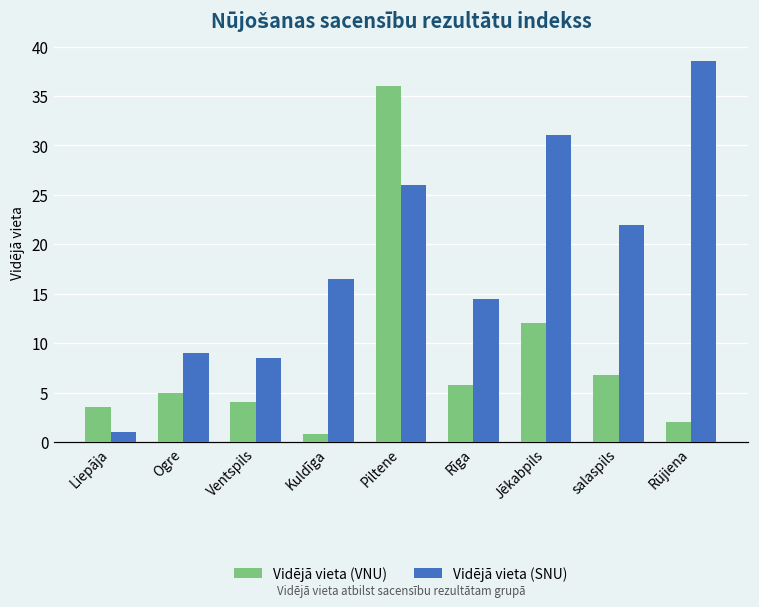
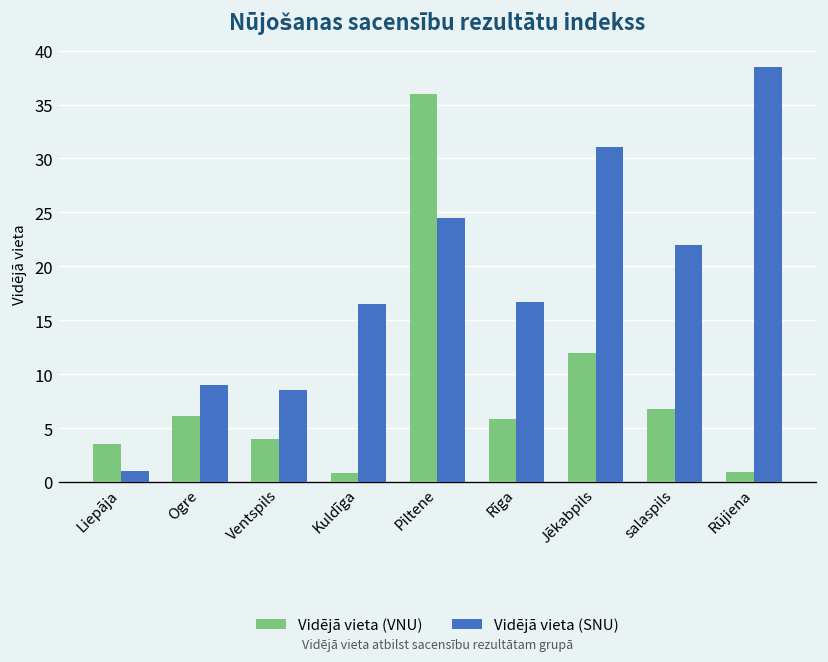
Vidējā vieta (VNU), Ogre: 5 -> 6
Vidējā vieta (SNU), Piltene: 26 -> 25
Vidējā vieta (SNU), Rīga: 15 -> 17
Vidējā vieta (VNU), Rūjiena: 2 -> 1
